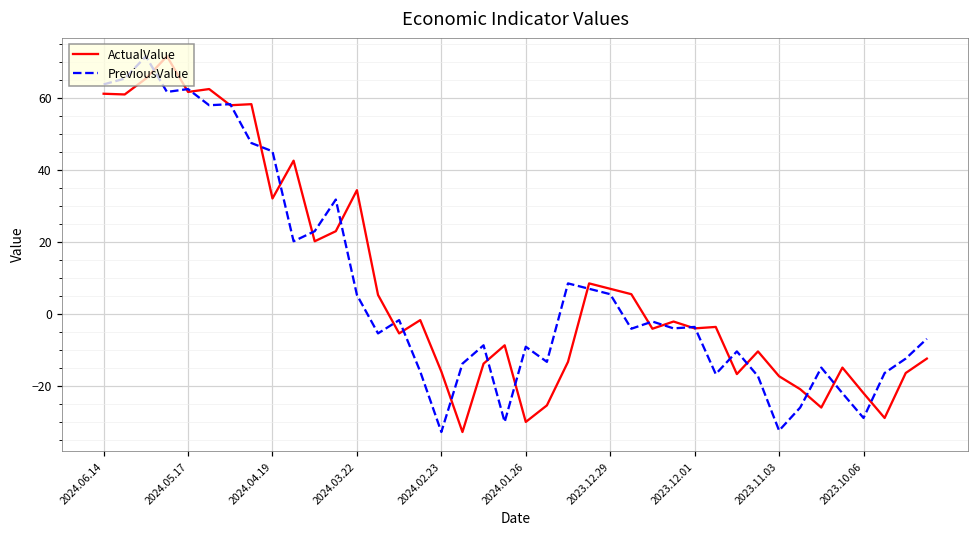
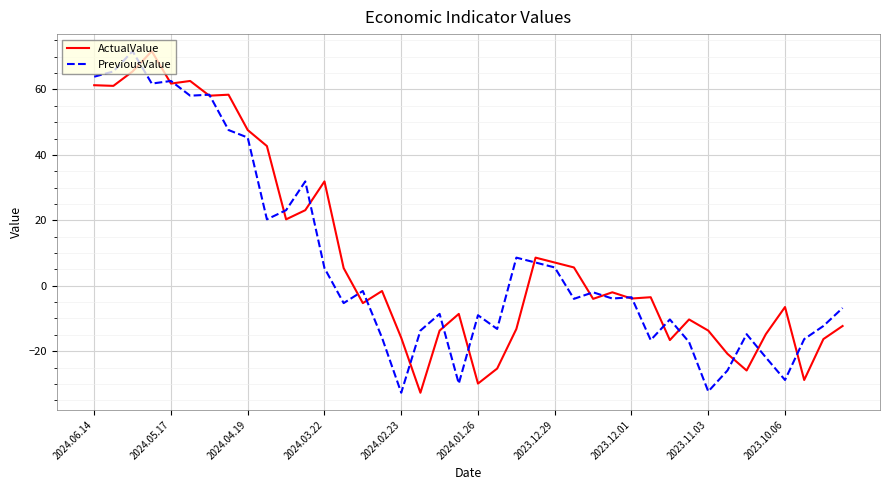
ActualValue, 2024.04.19: 32 -> 48
ActualValue, 2024.03.22: 35 -> 32
ActualValue, 2023.11.03: -17 -> -14
ActualValue, 2023.10.06: -22 -> -7
